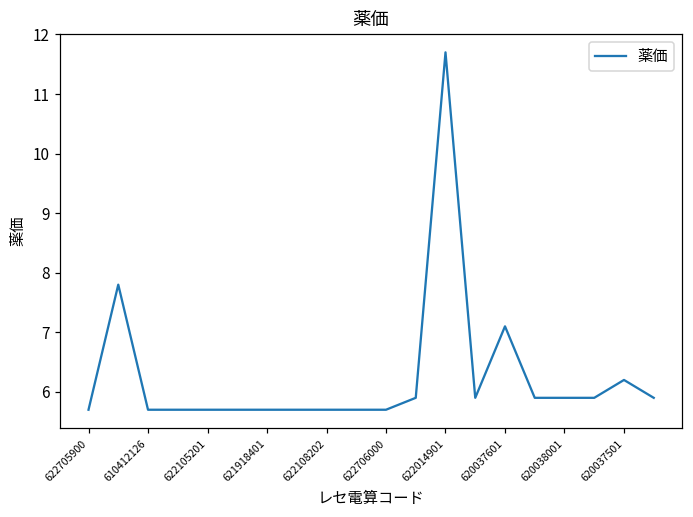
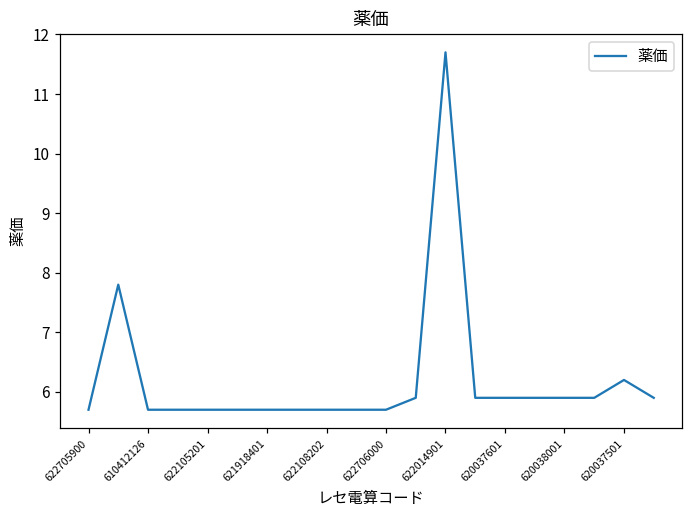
620037601: 7.1 -> 5.9
